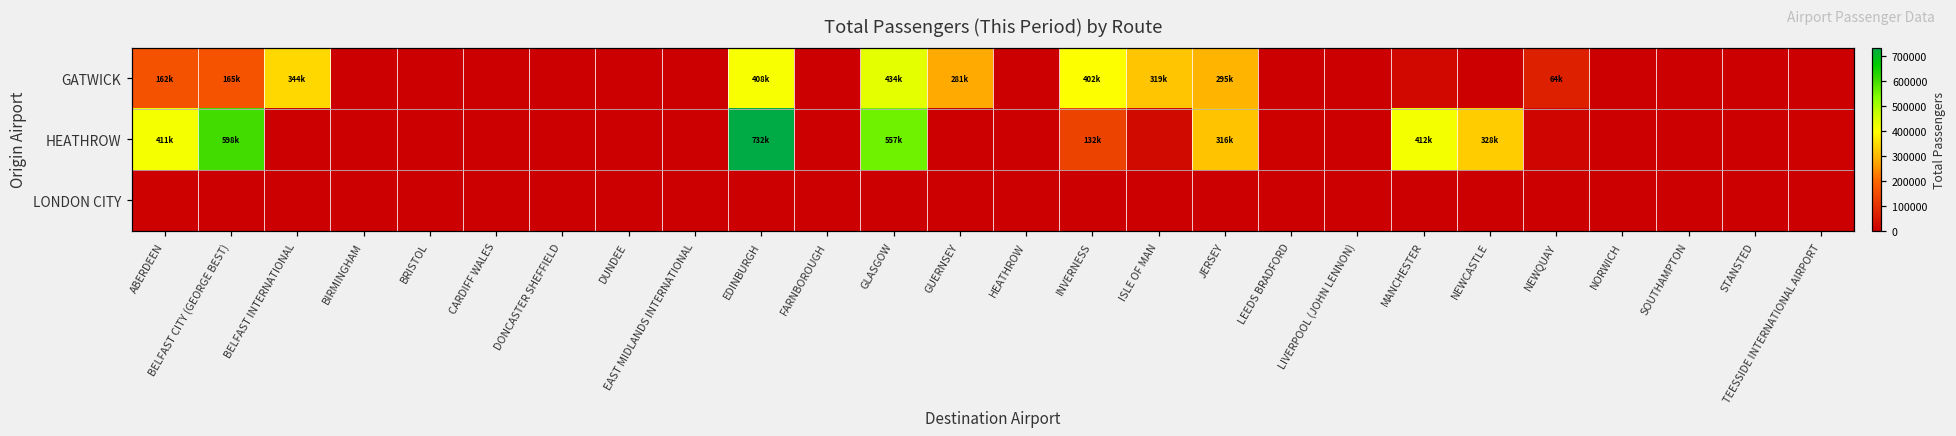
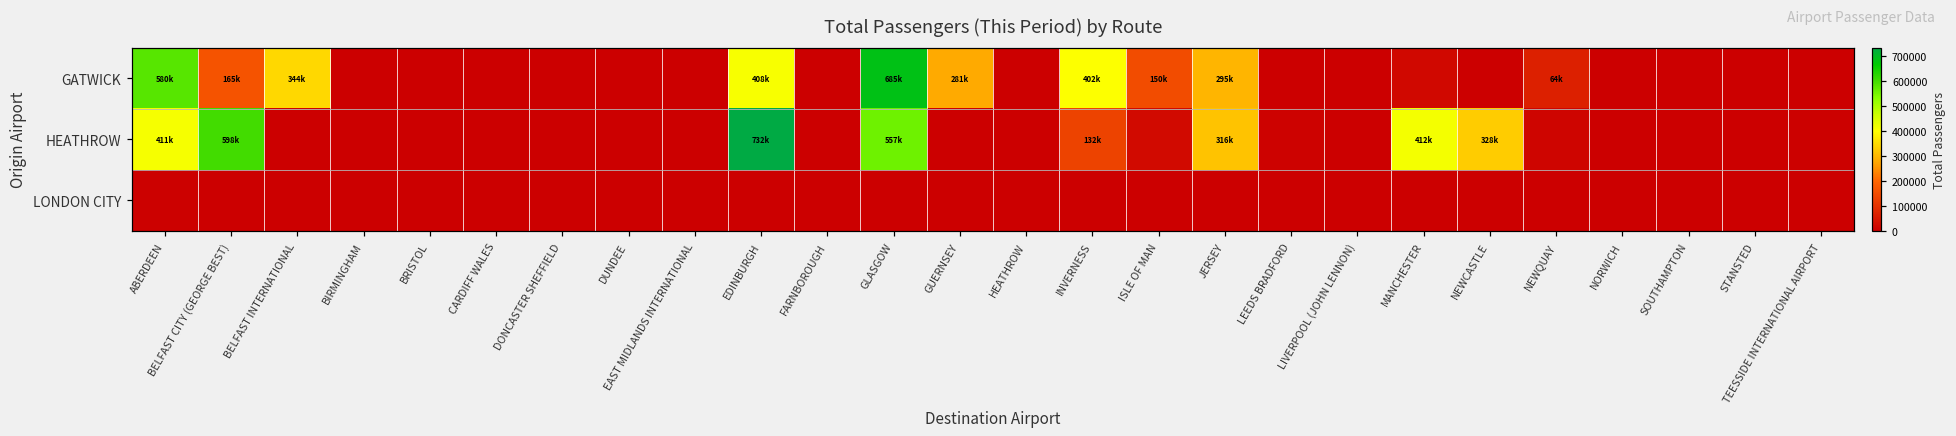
GATWICK, ABERDEEN: 162k -> 580k
GATWICK, GLASGOW: 434k -> 685k
GATWICK, ISLE OF MAN: 319k -> 150k
